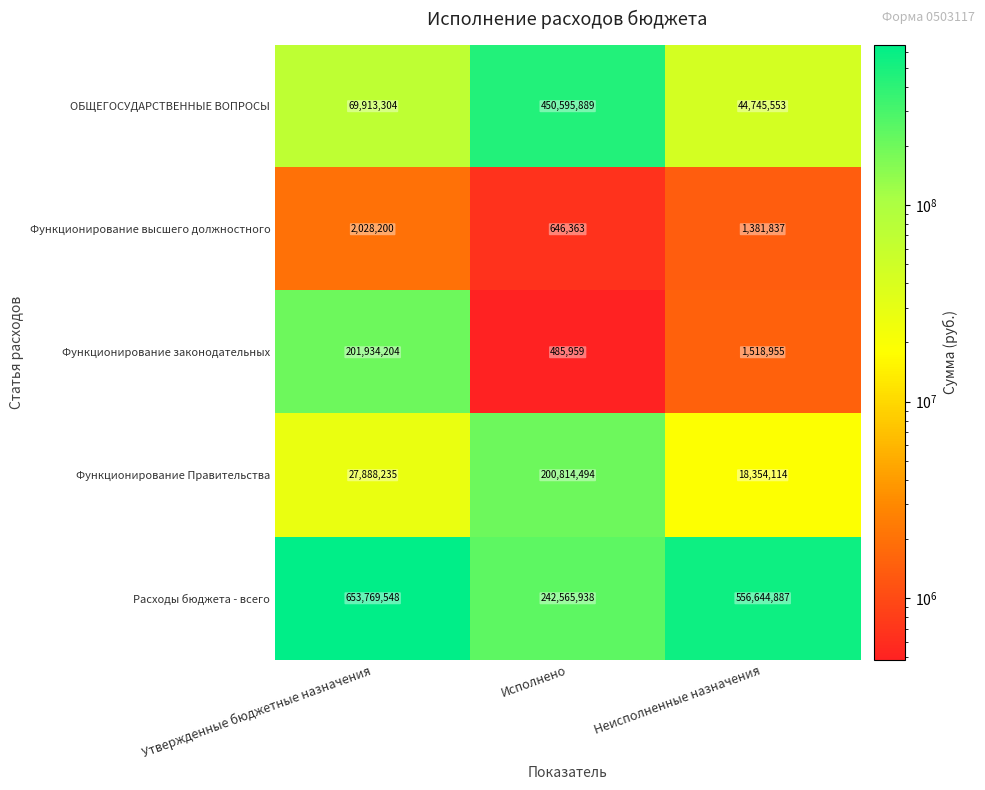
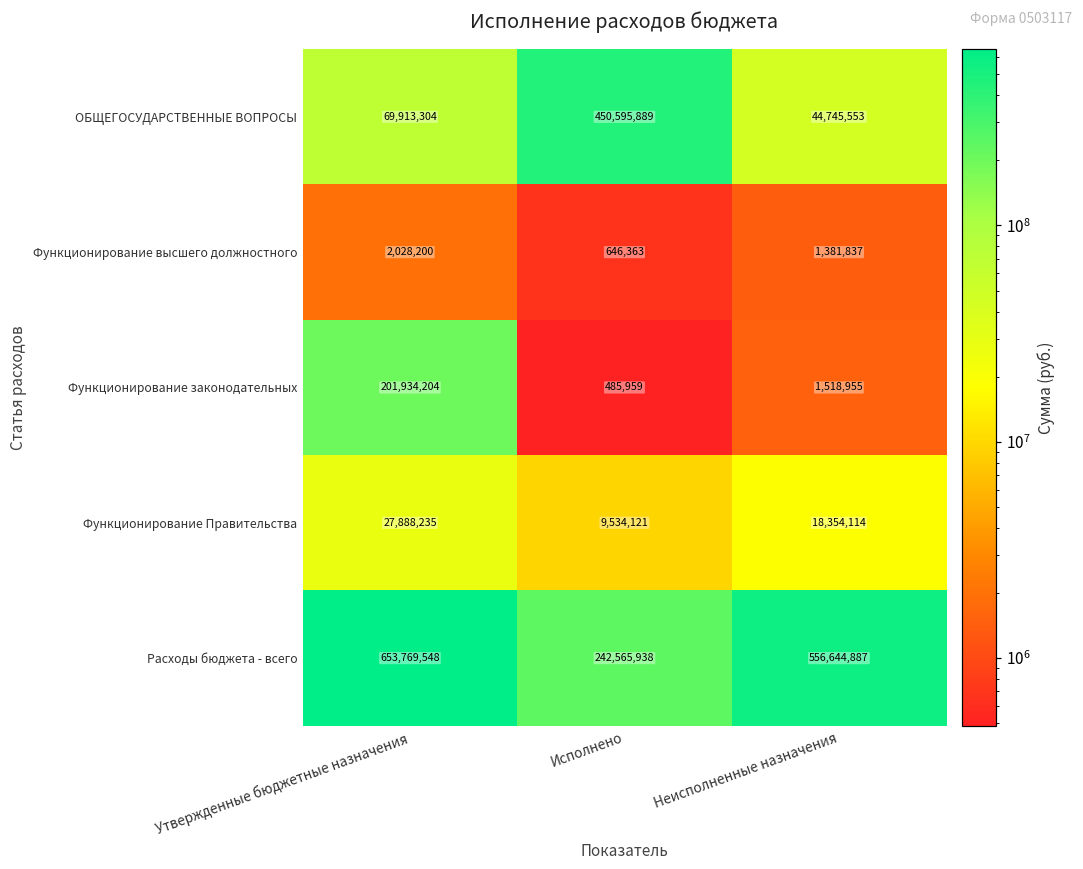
Функционирование Правительства, Исполнено: 200,814,494 -> 9,534,121
